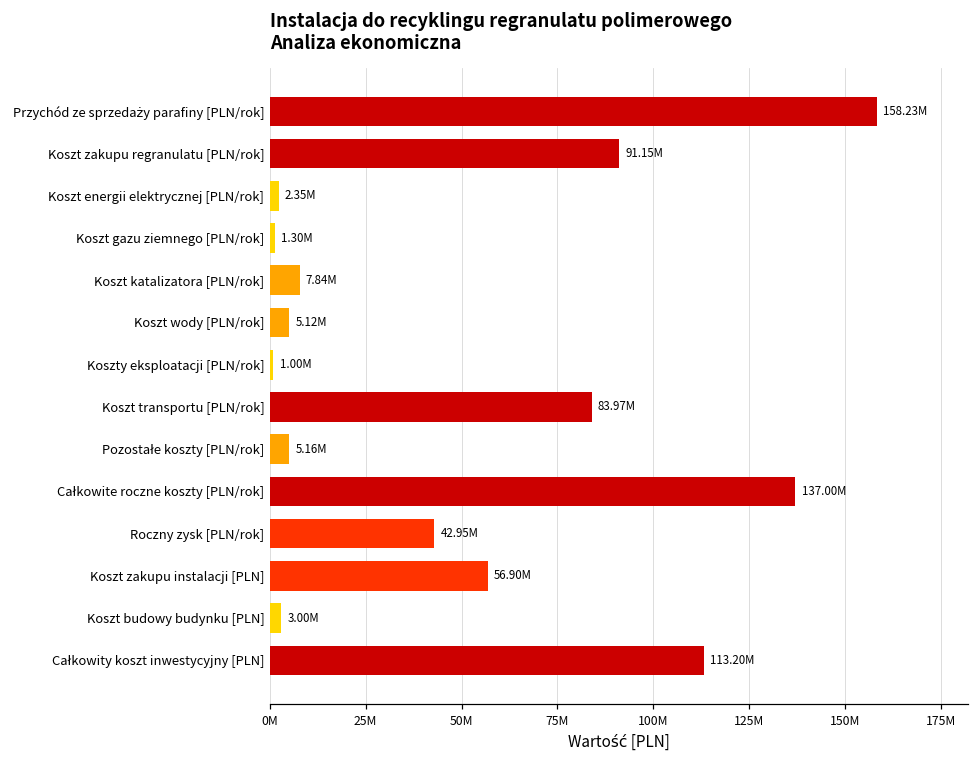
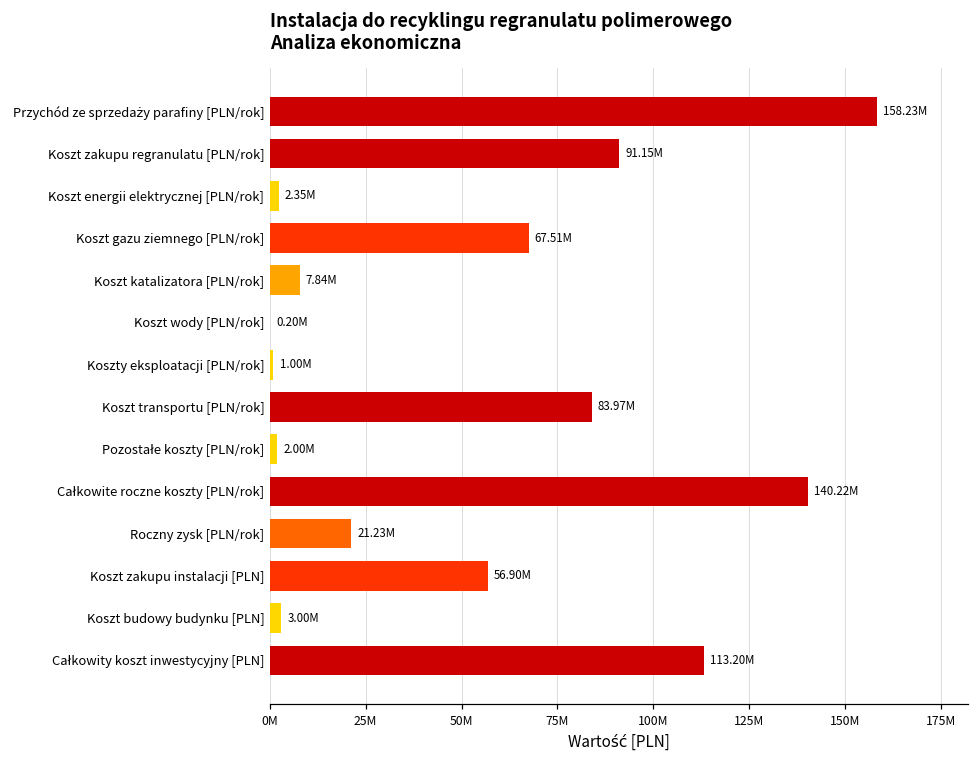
Koszt gazu ziemnego [PLN/rok]: 1.30M -> 67.51M
Koszt wody [PLN/rok]: 5.12M -> 0.20M
Pozostałe koszty [PLN/rok]: 5.16M -> 2.00M
Całkowite roczne koszty [PLN/rok]: 137.00M -> 140.22M
Roczny zysk [PLN/rok]: 42.95M -> 21.23M
